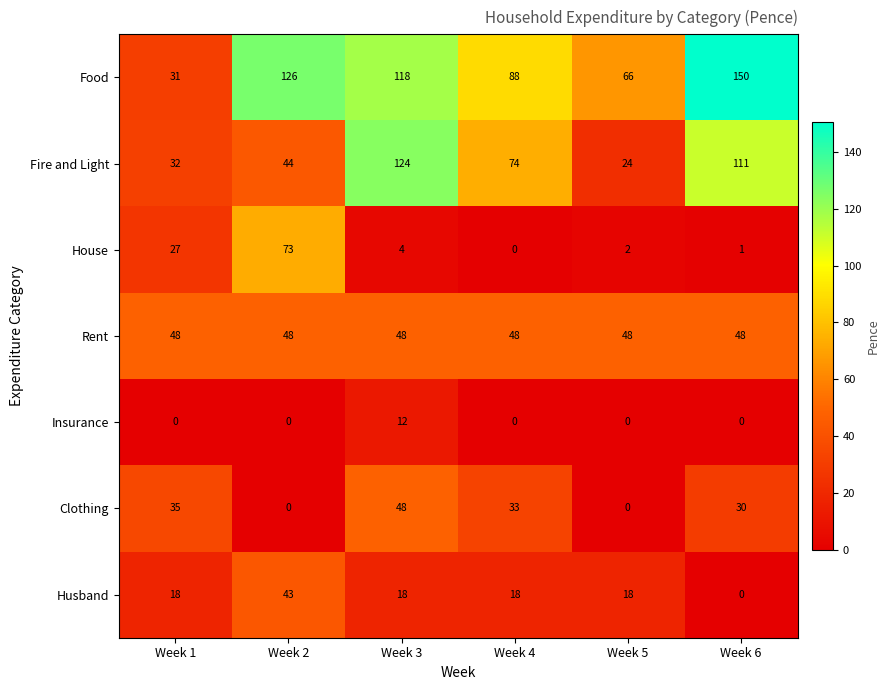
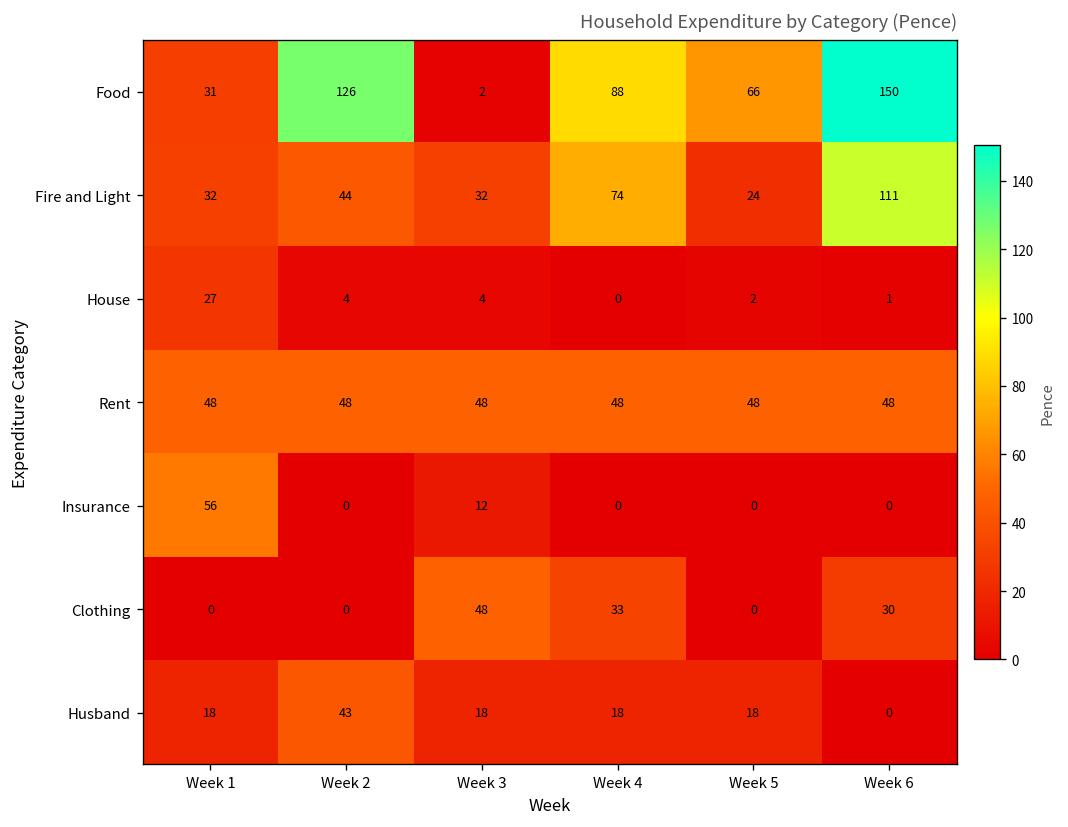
Food, Week 3: 118 -> 2
Fire and Light, Week 3: 124 -> 32
House, Week 2: 73 -> 4
Insurance, Week 1: 0 -> 56
Clothing, Week 1: 35 -> 0
